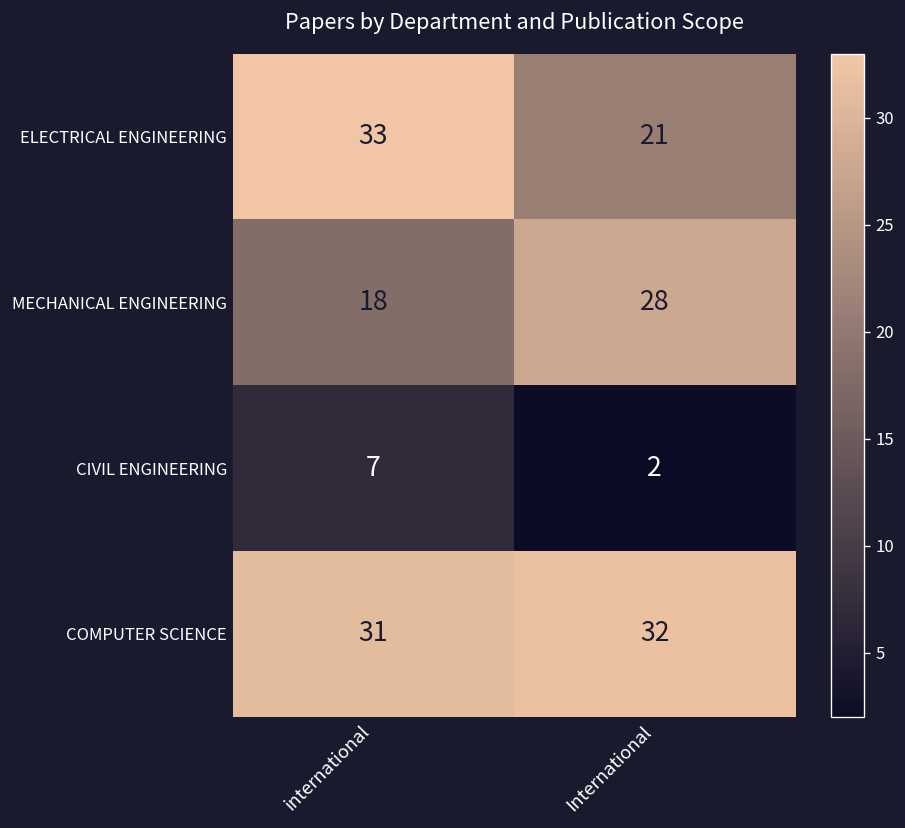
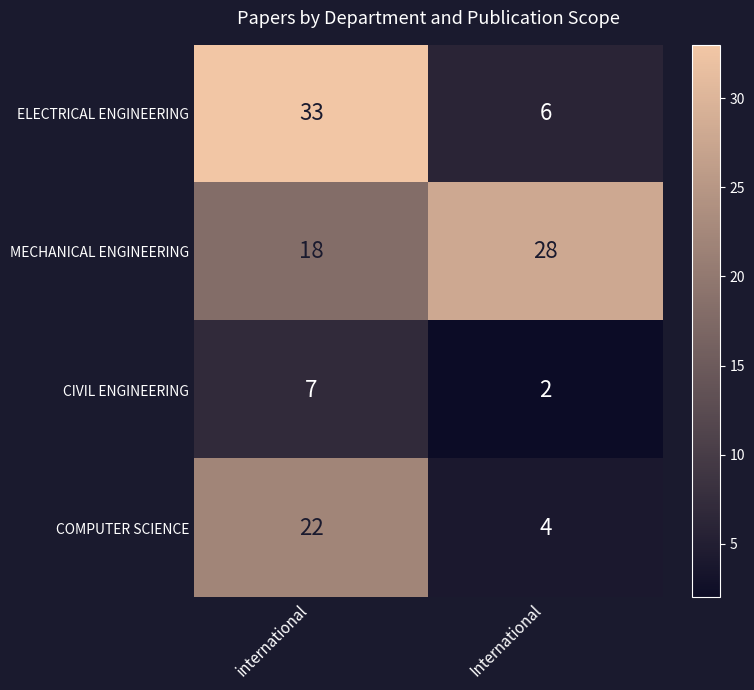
ELECTRICAL ENGINEERING, International: 21 -> 6
COMPUTER SCIENCE, international: 31 -> 22
COMPUTER SCIENCE, International: 32 -> 4
